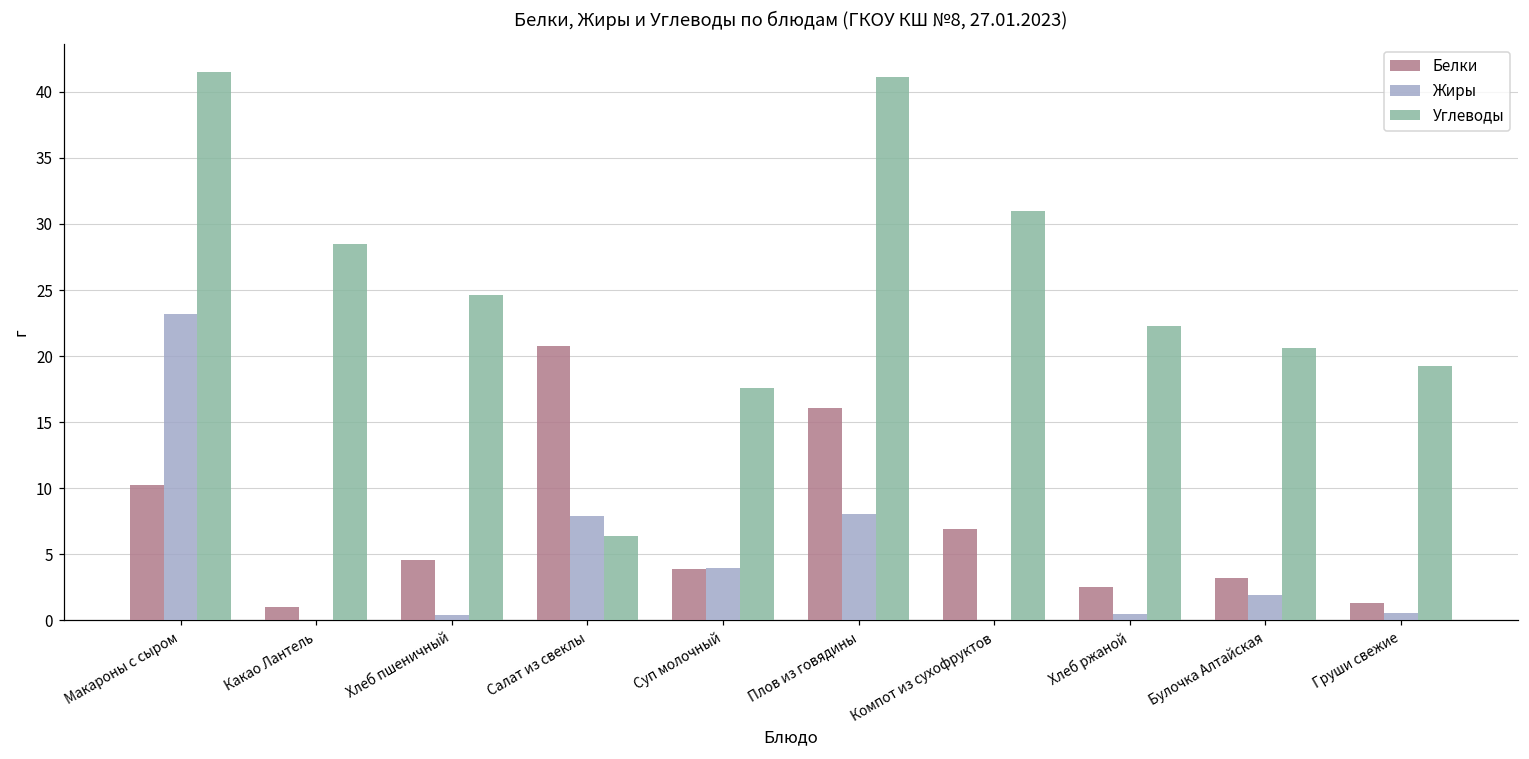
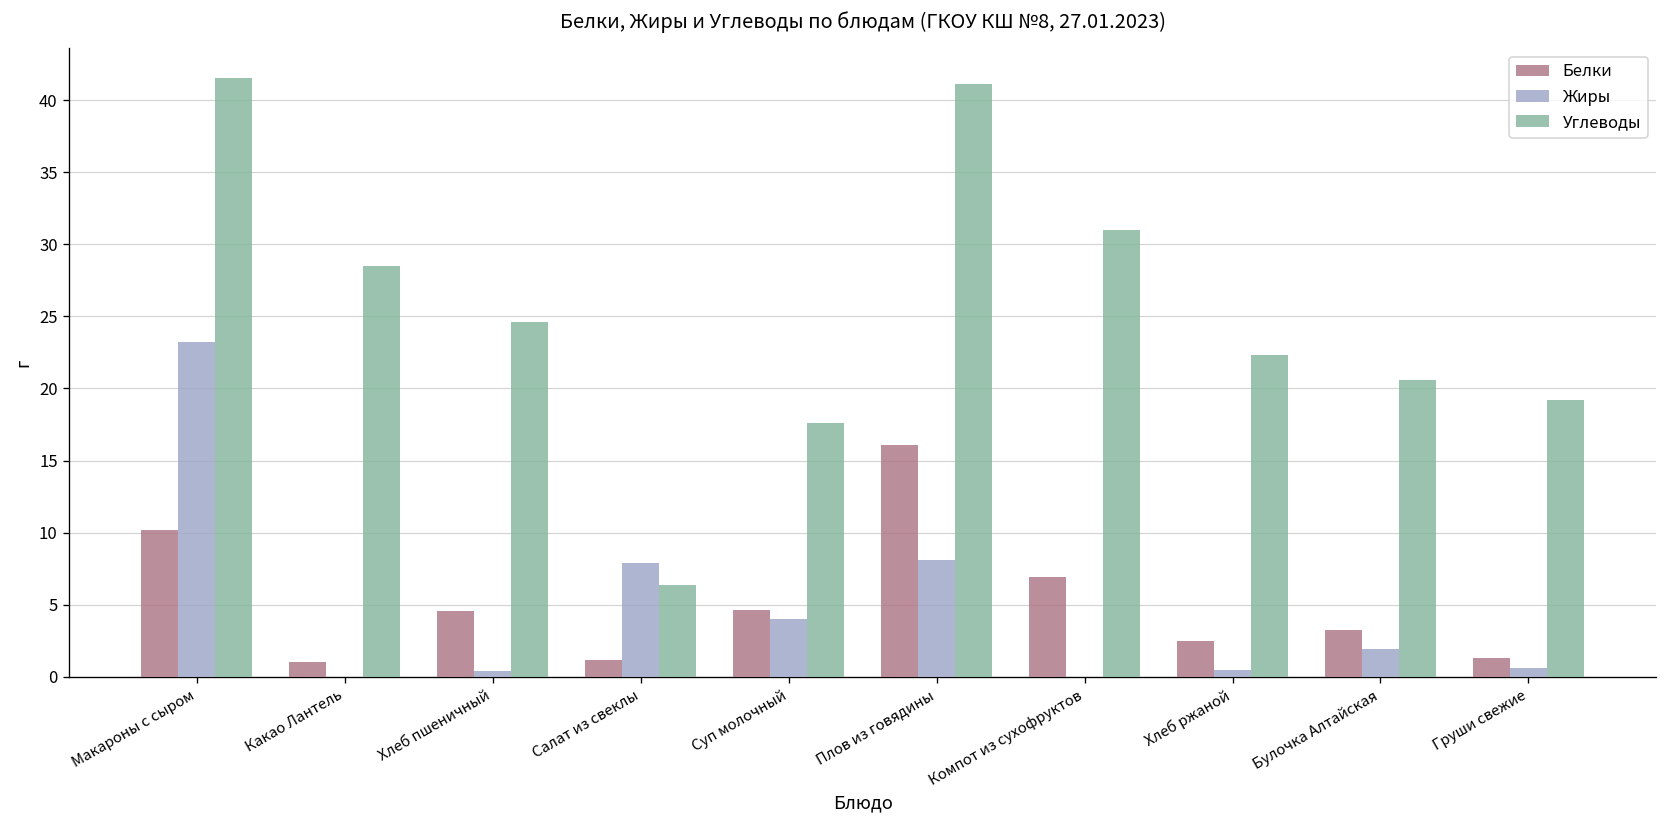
Белки, Салат из свеклы: 20.8 -> 1.1
Белки, Суп молочный: 3.9 -> 4.6
